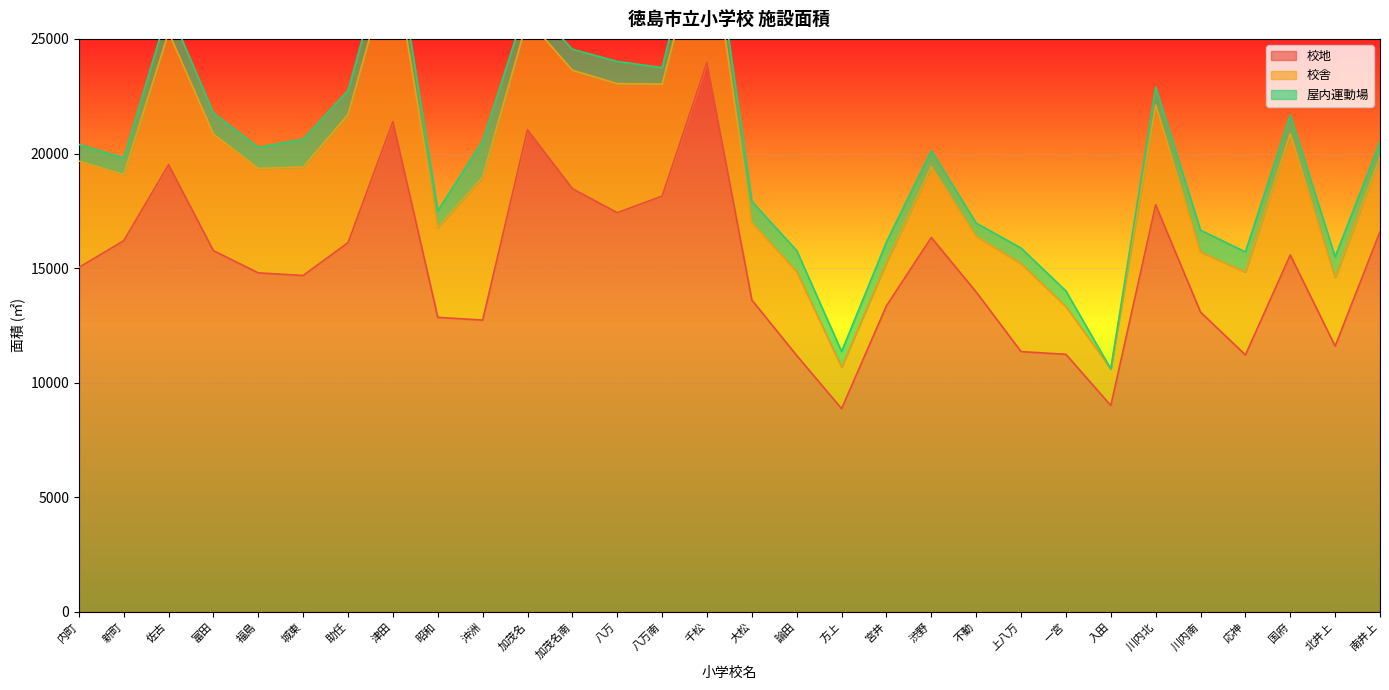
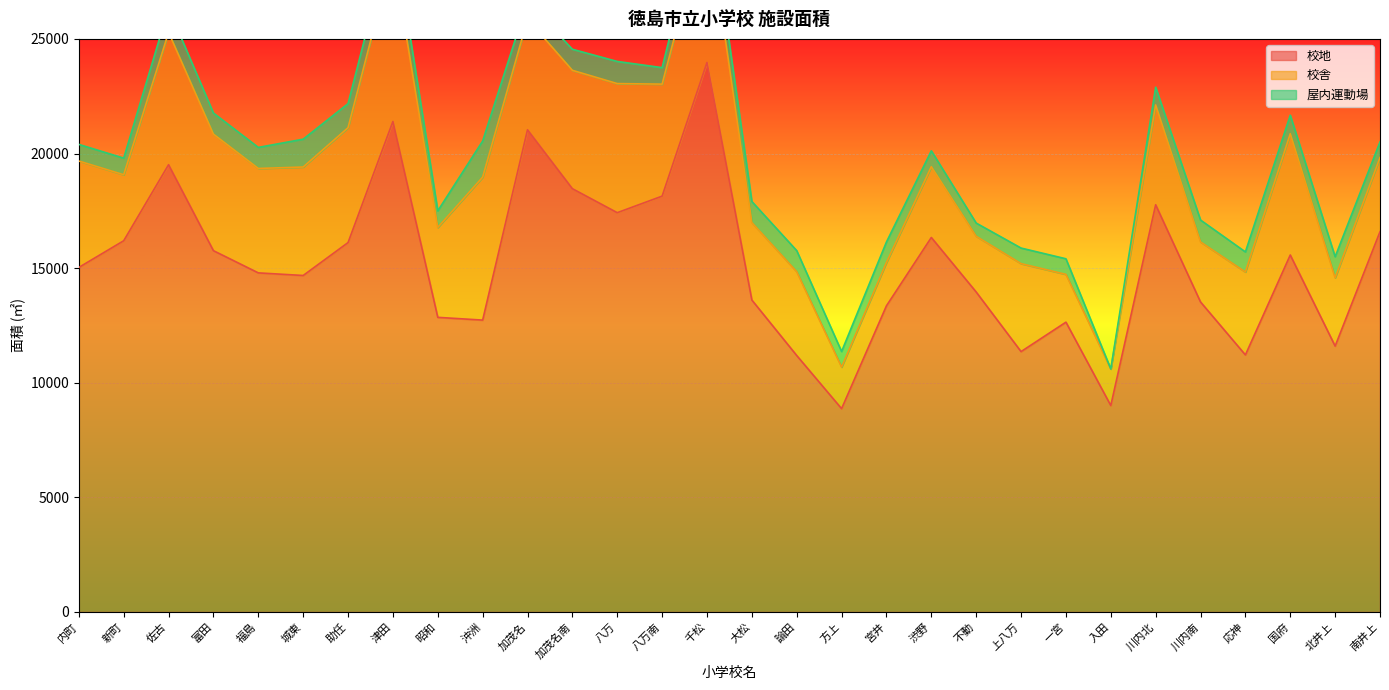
校舎, 助任: 5600 -> 5000
校地, 一宮: 11200 -> 12600
校地, 川内南: 13100 -> 13500
